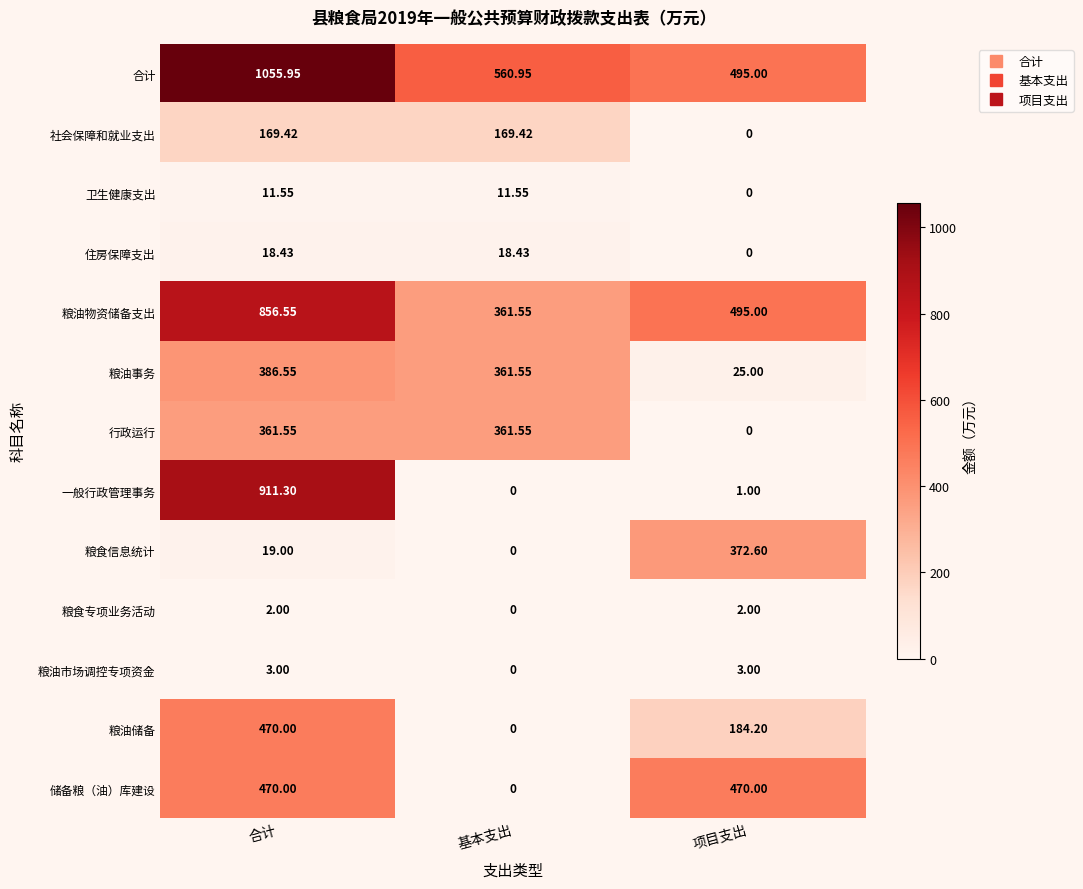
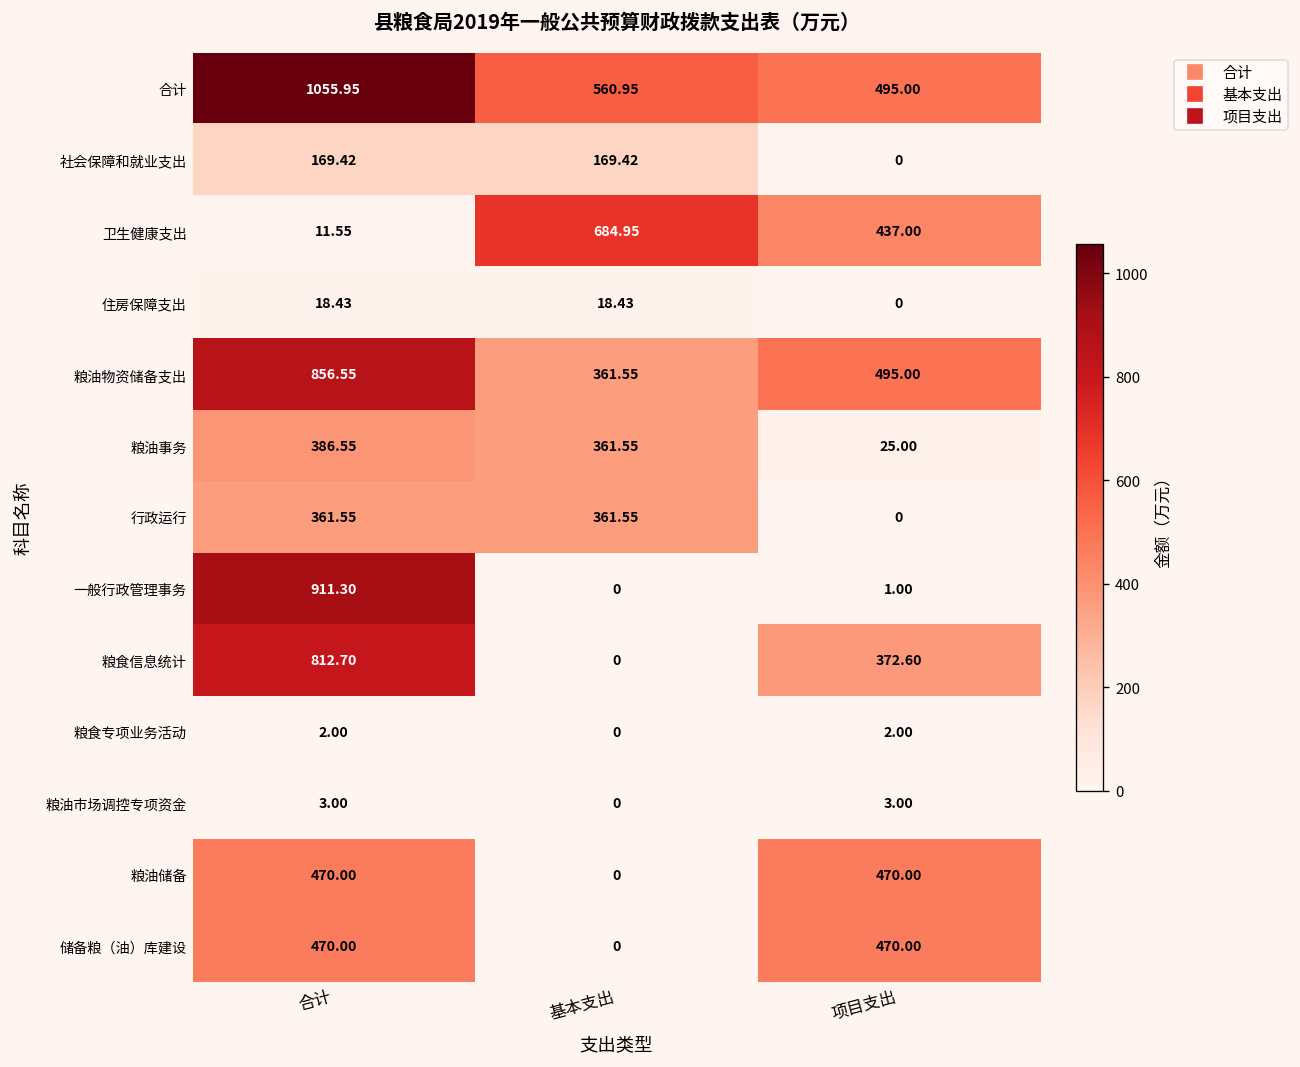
卫生健康支出, 基本支出: 11.55 -> 684.95
卫生健康支出, 项目支出: 0 -> 437.00
粮食信息统计, 合计: 19.00 -> 812.70
粮油储备, 项目支出: 184.20 -> 470.00
